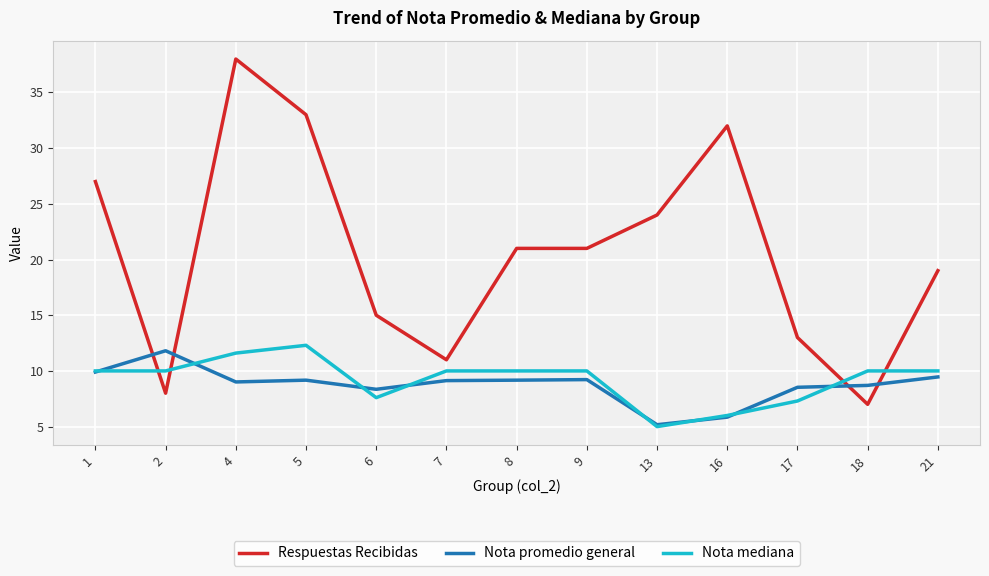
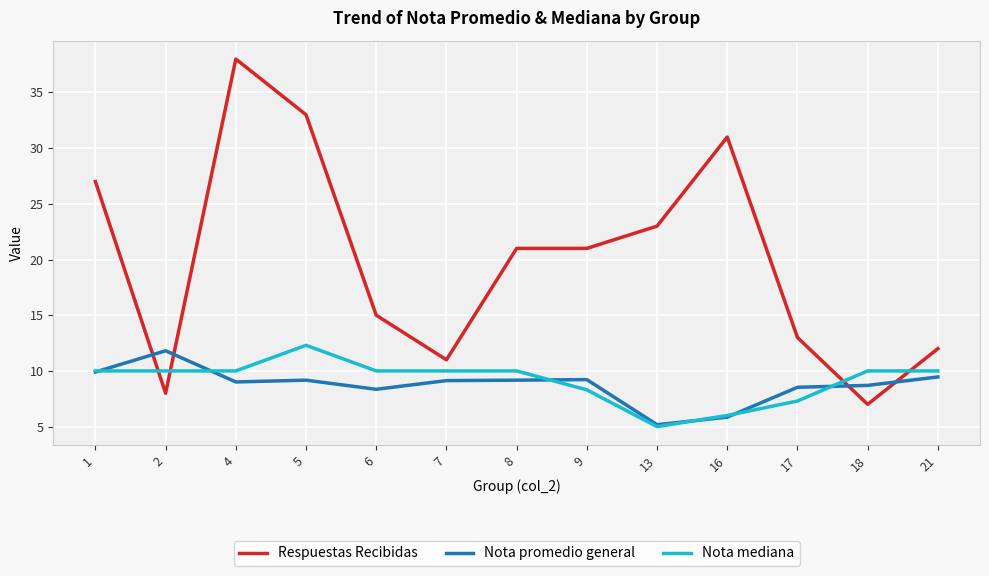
Nota mediana, 4: 11.6 -> 10.0
Nota mediana, 6: 7.6 -> 10.0
Nota mediana, 9: 10.0 -> 8.3
Respuestas Recibidas, 13: 24 -> 23
Respuestas Recibidas, 16: 32 -> 31
Respuestas Recibidas, 21: 19 -> 12
